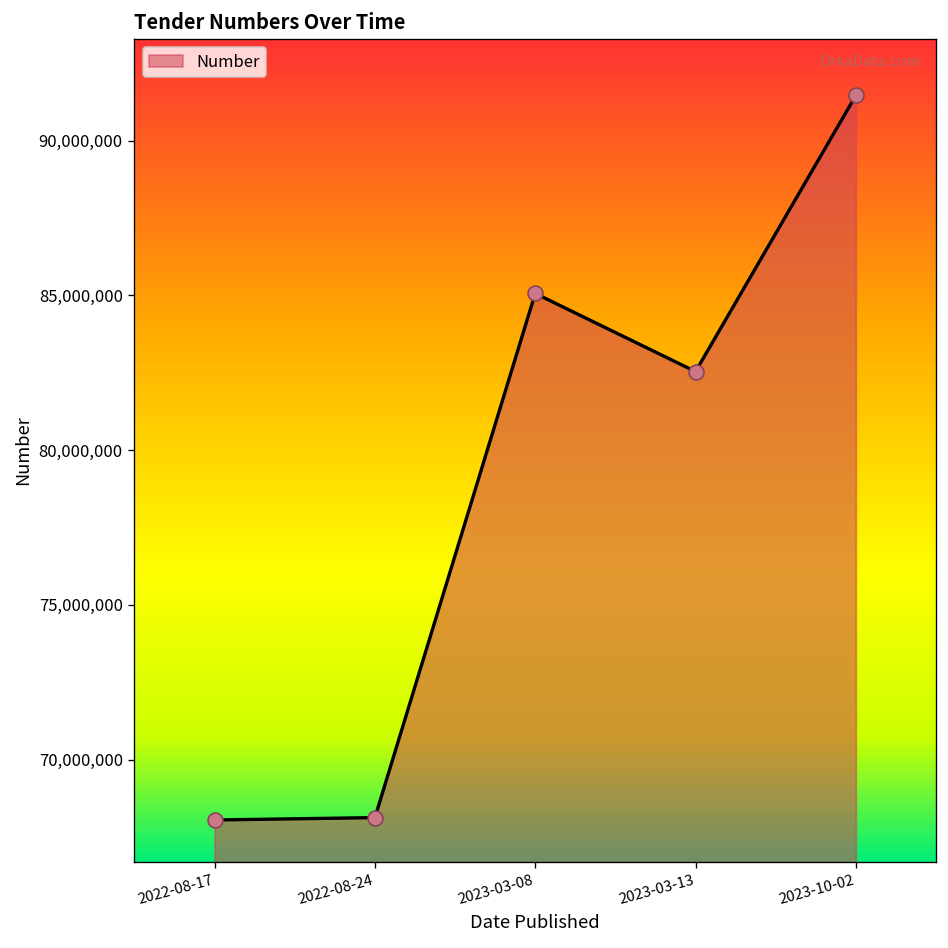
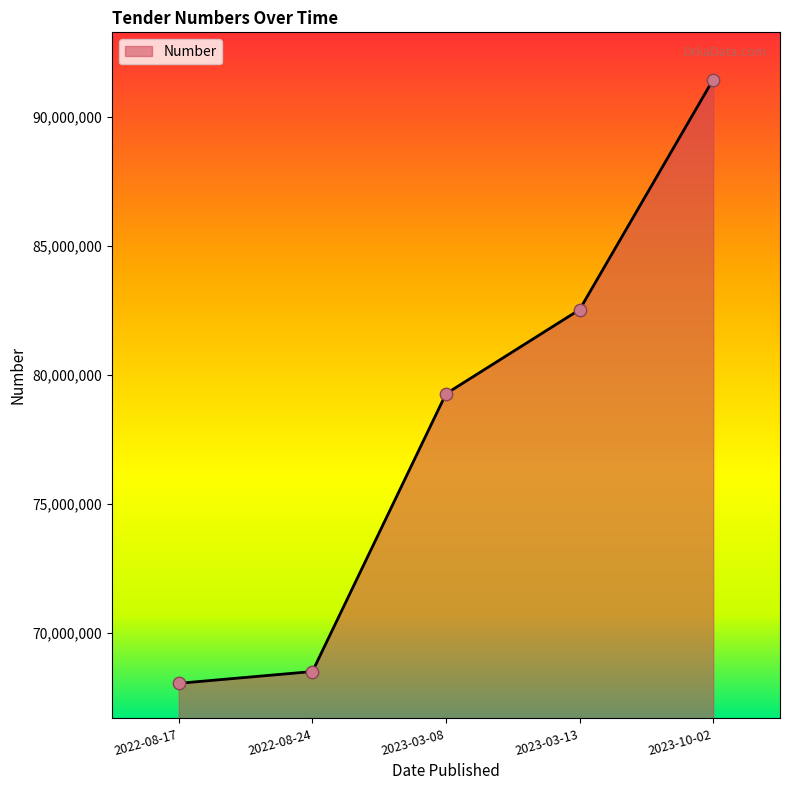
2022-08-24: 68,100,000 -> 68,500,000
2023-03-08: 85,100,000 -> 79,300,000
